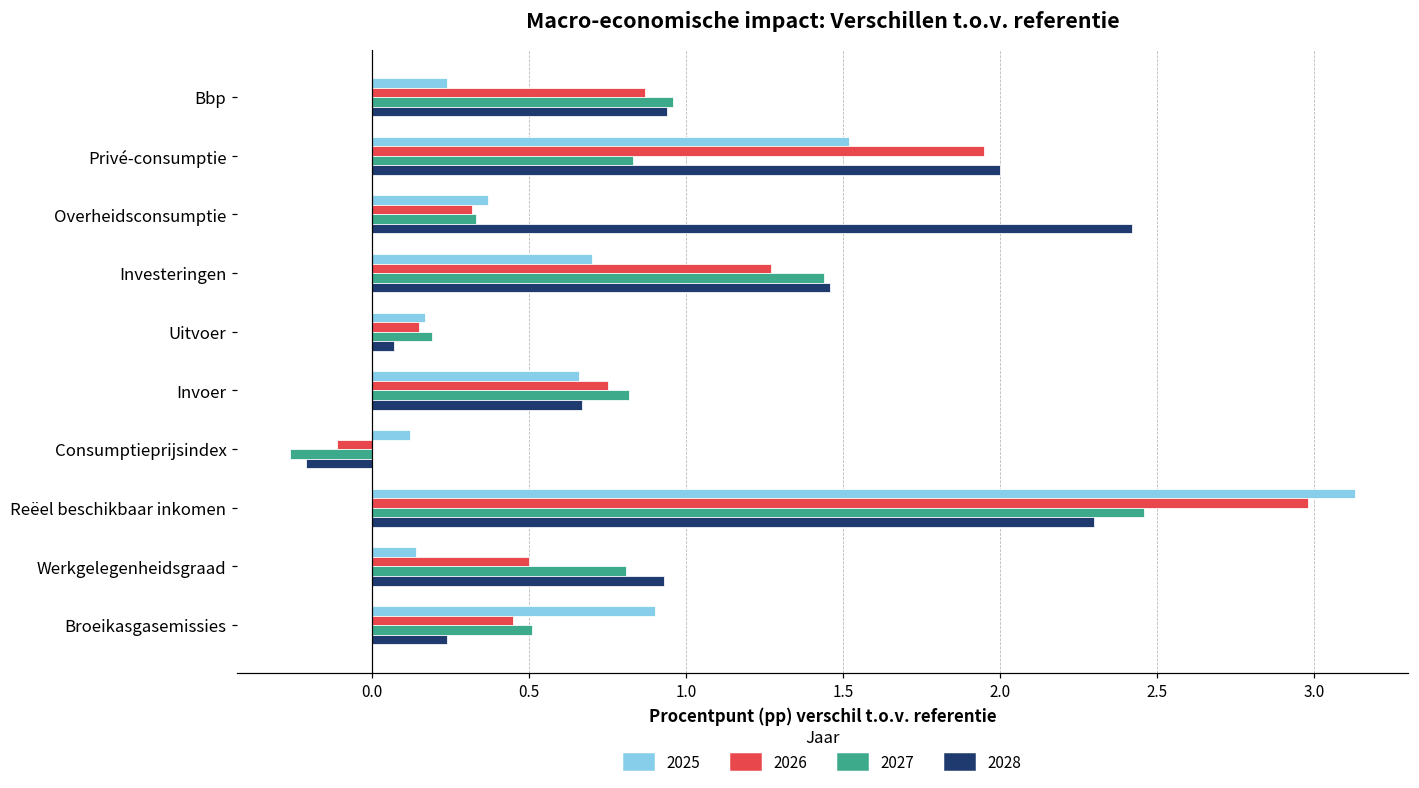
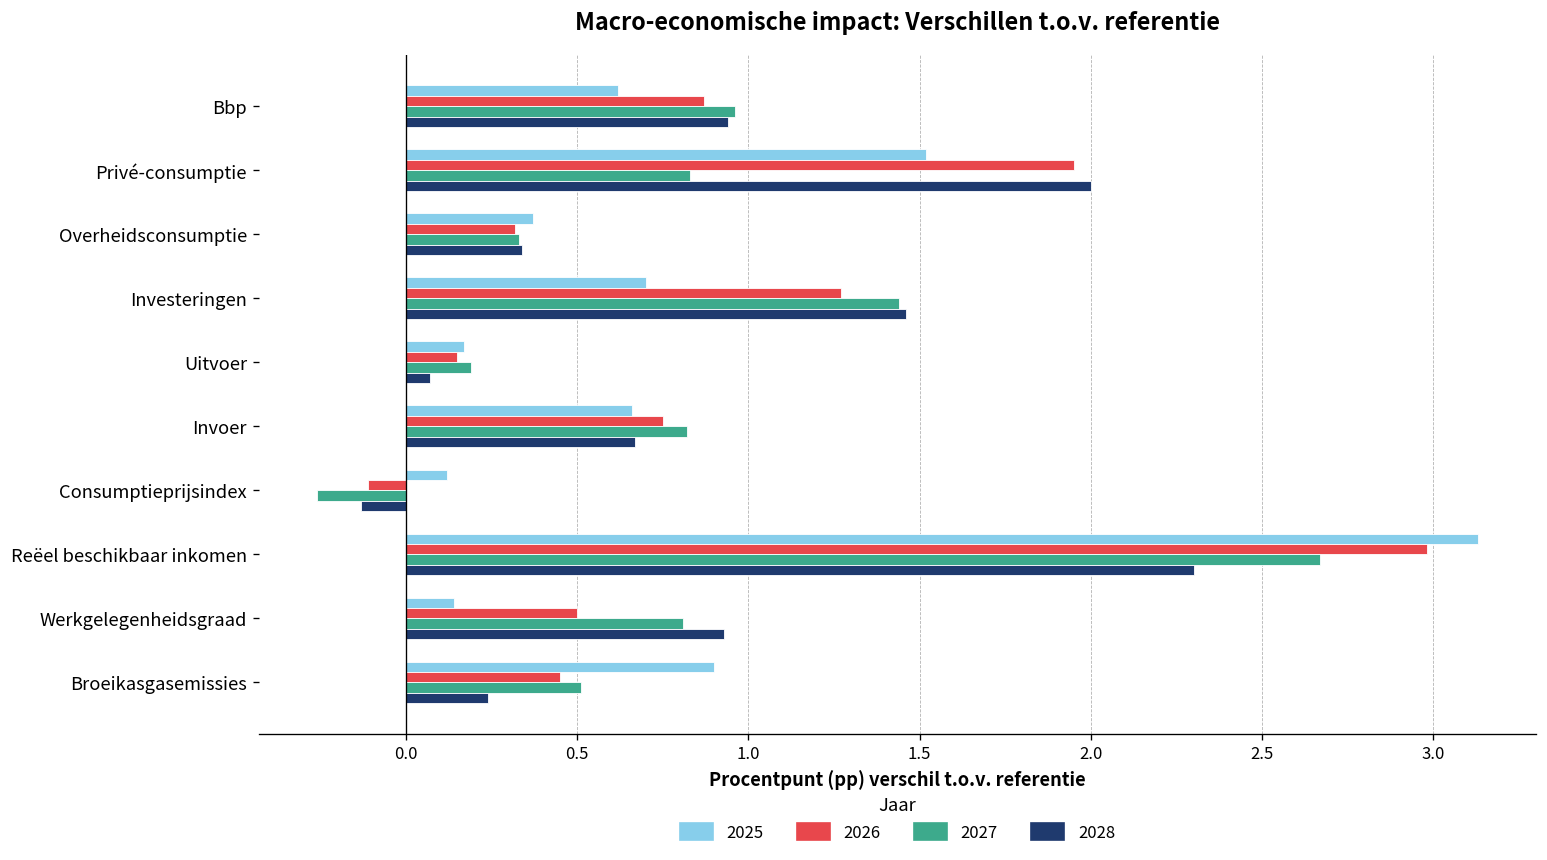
2025, Bbp: 0.24 -> 0.62
2028, Overheidsconsumptie: 2.42 -> 0.34
2028, Consumptieprijsindex: -0.21 -> -0.13
2027, Reëel beschikbaar inkomen: 2.46 -> 2.67
